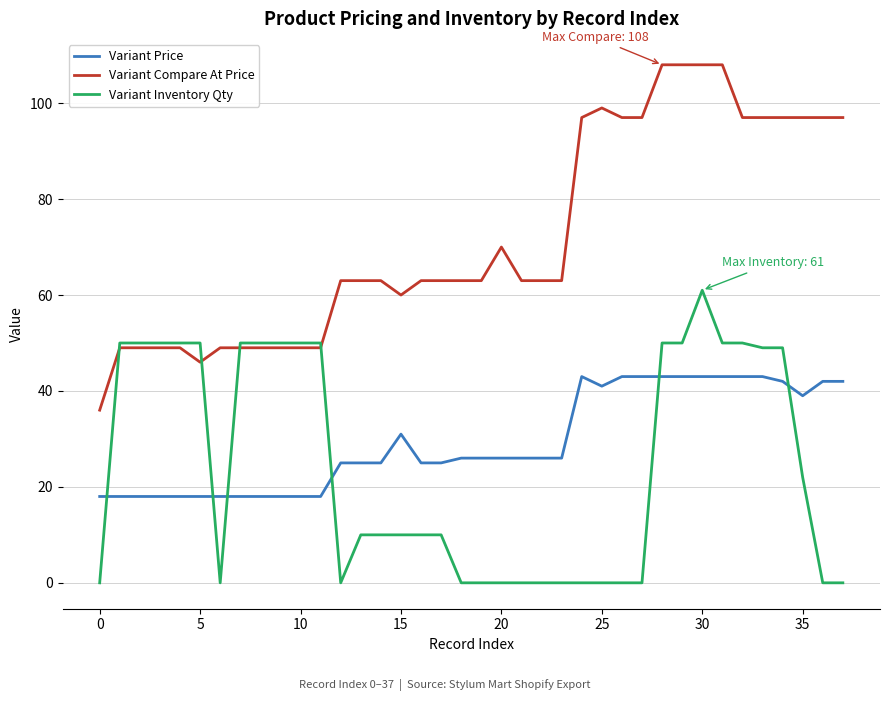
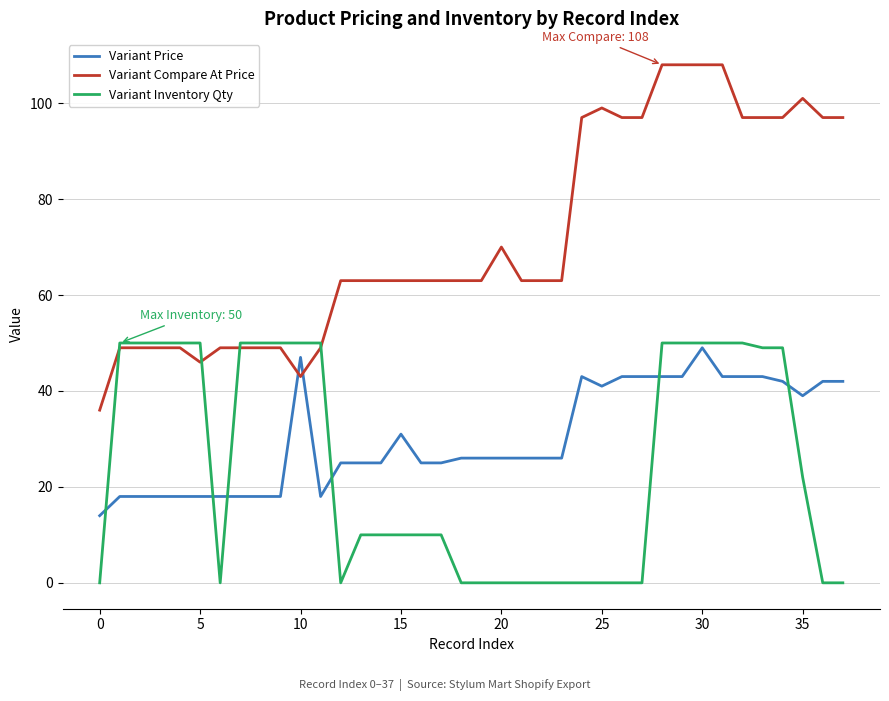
Variant Price, 0: 18 -> 14
Variant Price, 10: 18 -> 47
Variant Compare At Price, 10: 49 -> 43
Variant Compare At Price, 15: 60 -> 63
Variant Price, 30: 43 -> 49
Variant Inventory Qty, 30: 61 -> 50
Variant Compare At Price, 35: 97 -> 101
